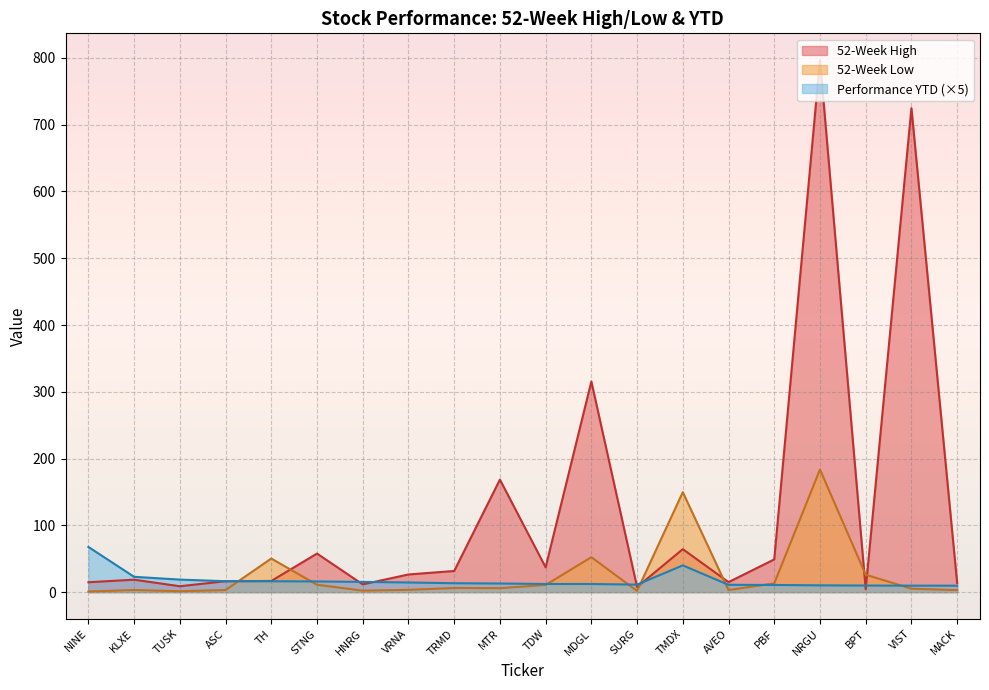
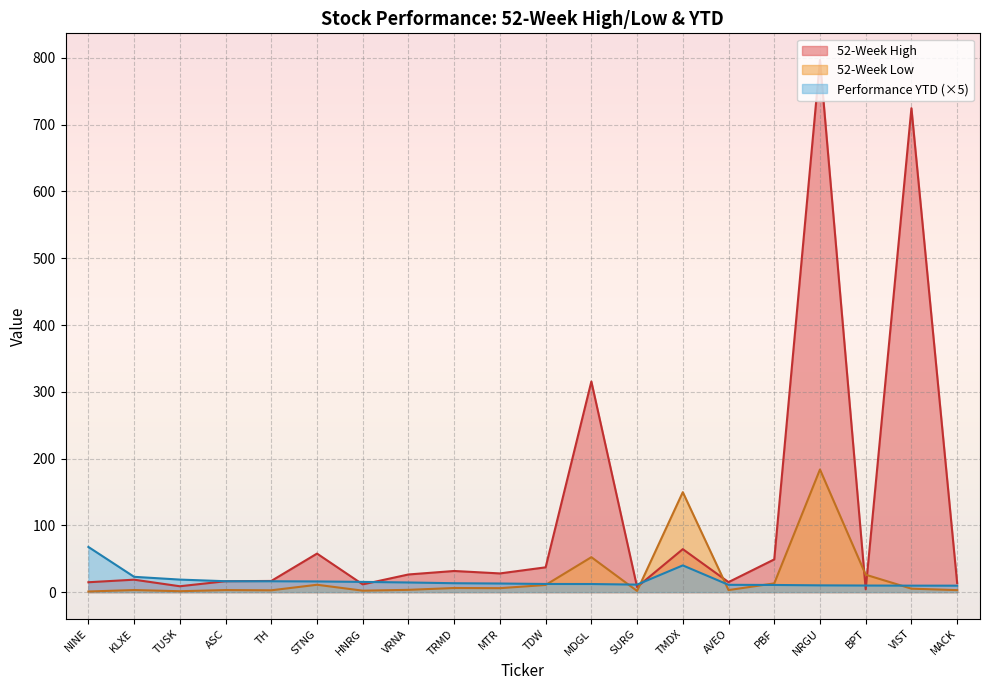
52-Week Low, TH: 50 -> 0
52-Week High, MTR: 170 -> 30
